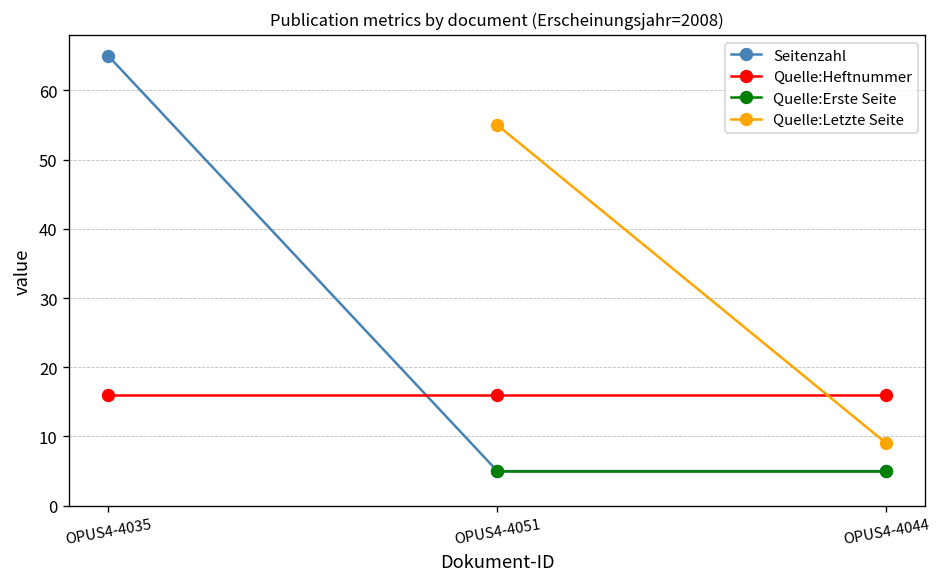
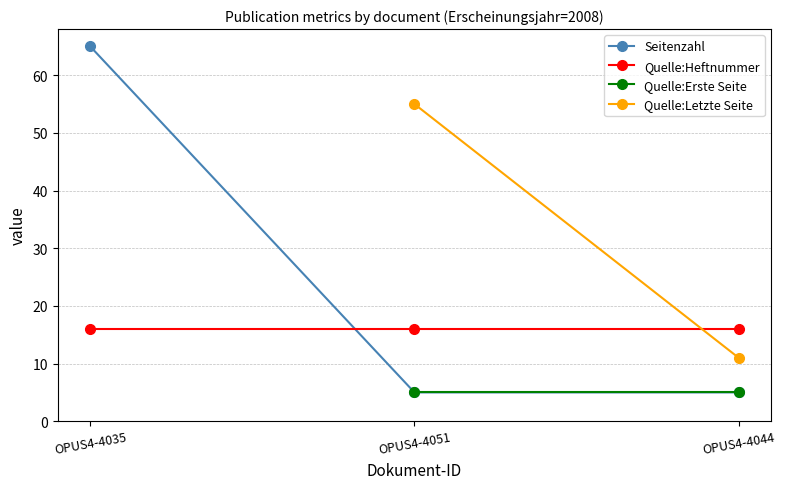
Quelle:Letzte Seite, OPUS4-4044: 9 -> 11
